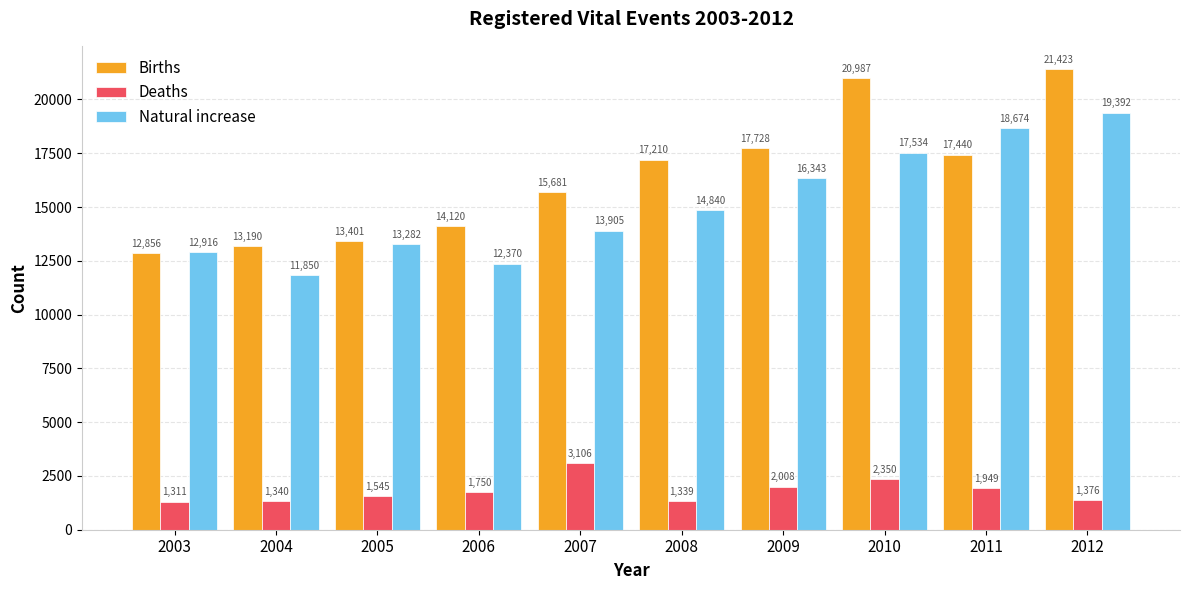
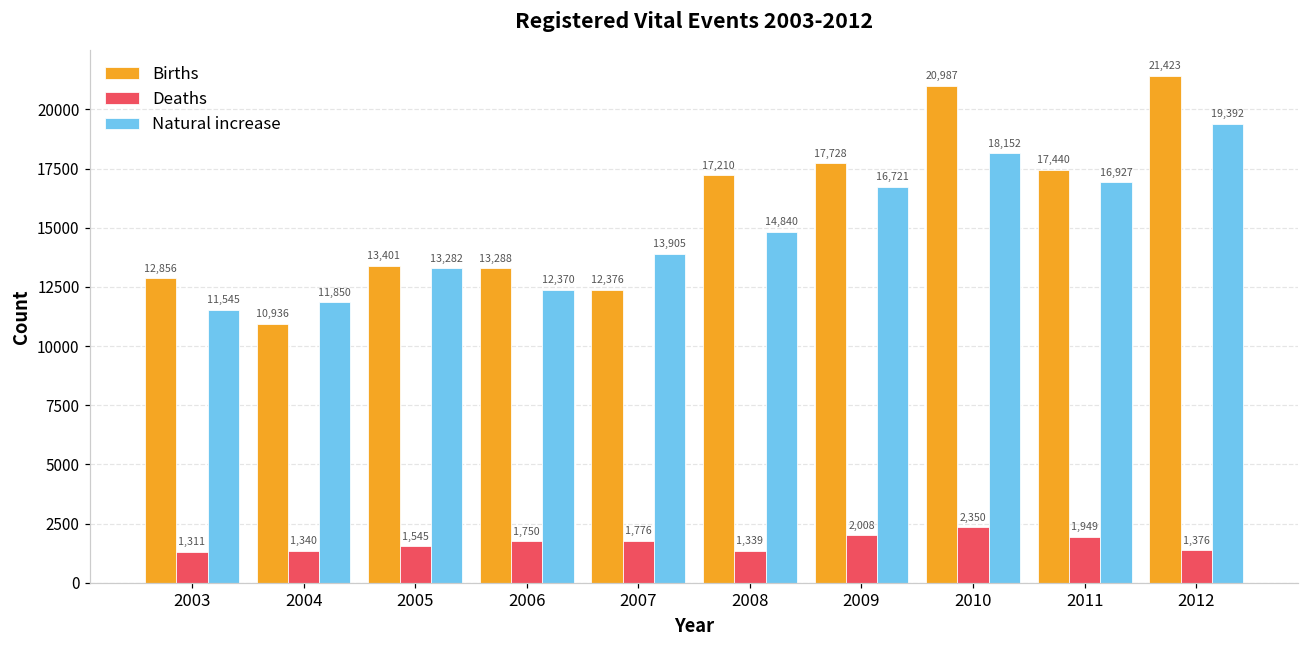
Natural increase, 2003: 12,916 -> 11,545
Births, 2004: 13,190 -> 10,936
Births, 2006: 14,120 -> 13,288
Births, 2007: 15,681 -> 12,376
Deaths, 2007: 3,106 -> 1,776
Natural increase, 2009: 16,343 -> 16,721
Natural increase, 2010: 17,534 -> 18,152
Natural increase, 2011: 18,674 -> 16,927
